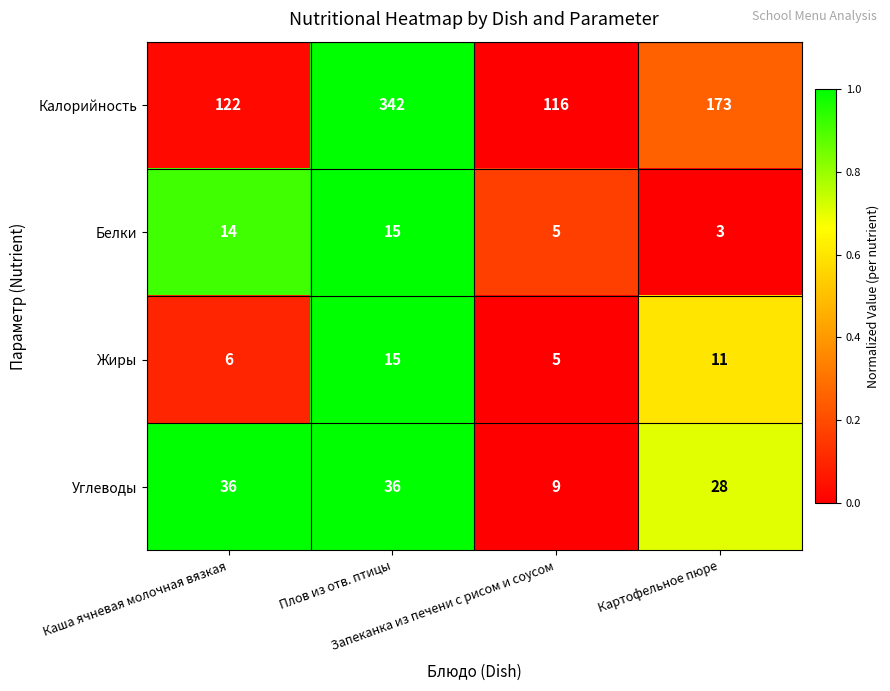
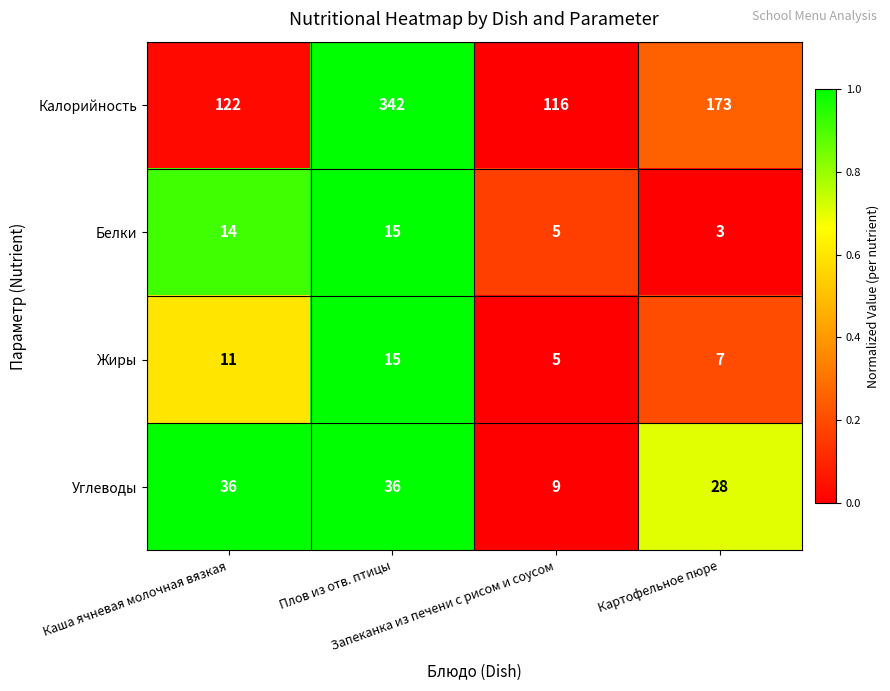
Жиры, Каша ячневая молочная вязкая: 6 -> 11
Жиры, Картофельное пюре: 11 -> 7
